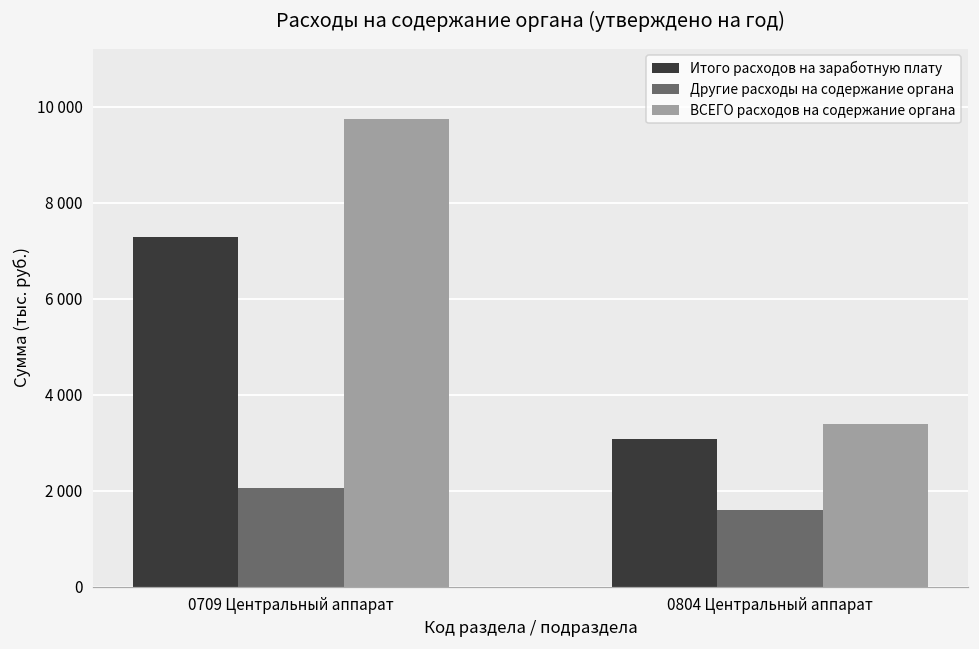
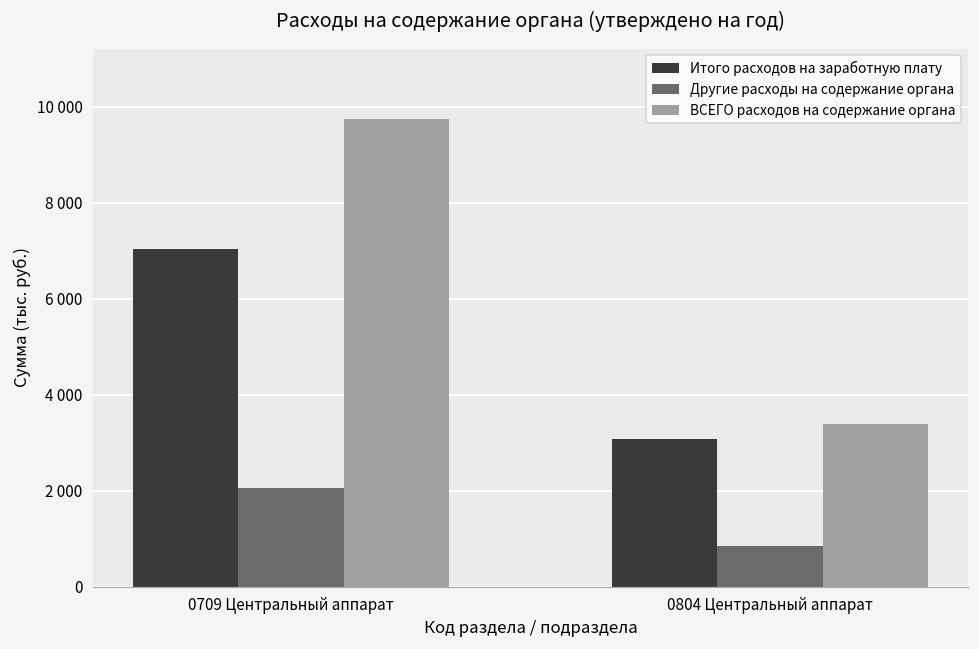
Итого расходов на заработную плату, 0709 Центральный аппарат: 7300 -> 7000
Другие расходы на содержание органа, 0804 Центральный аппарат: 1600 -> 800
